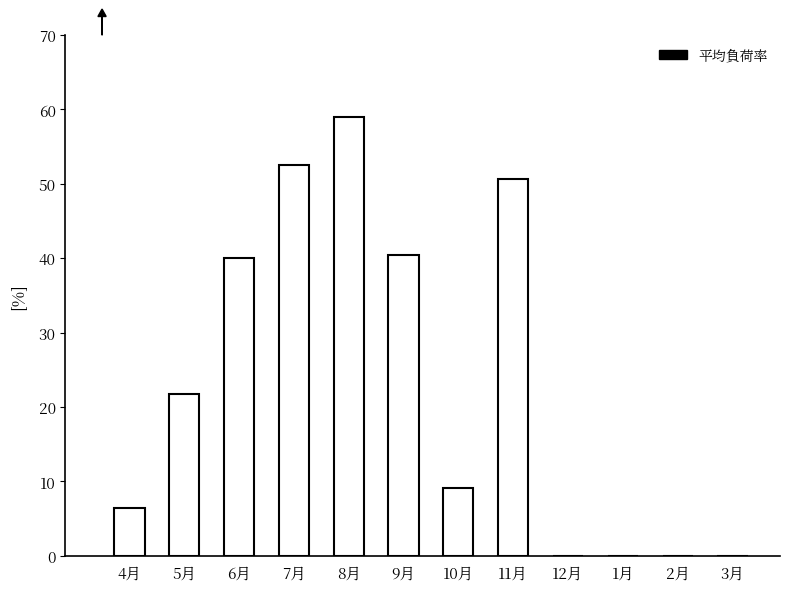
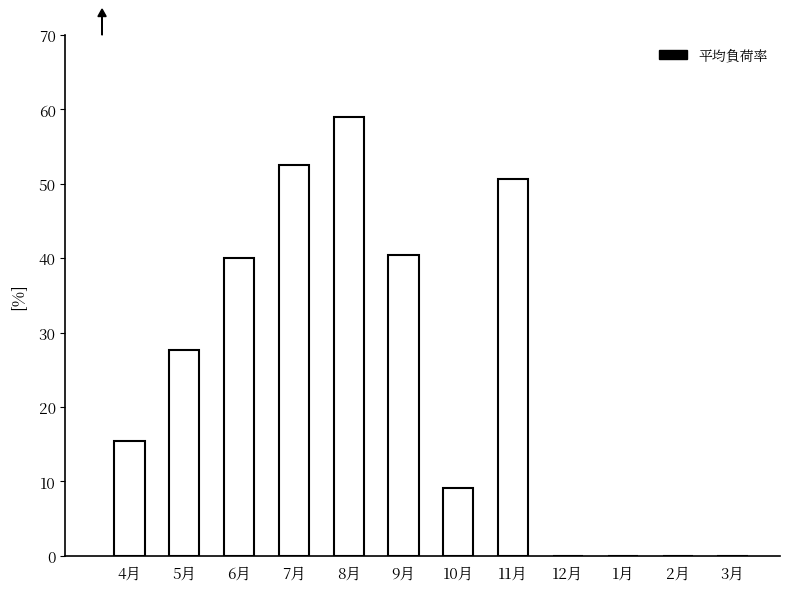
4月: 7 -> 16
5月: 22 -> 28
